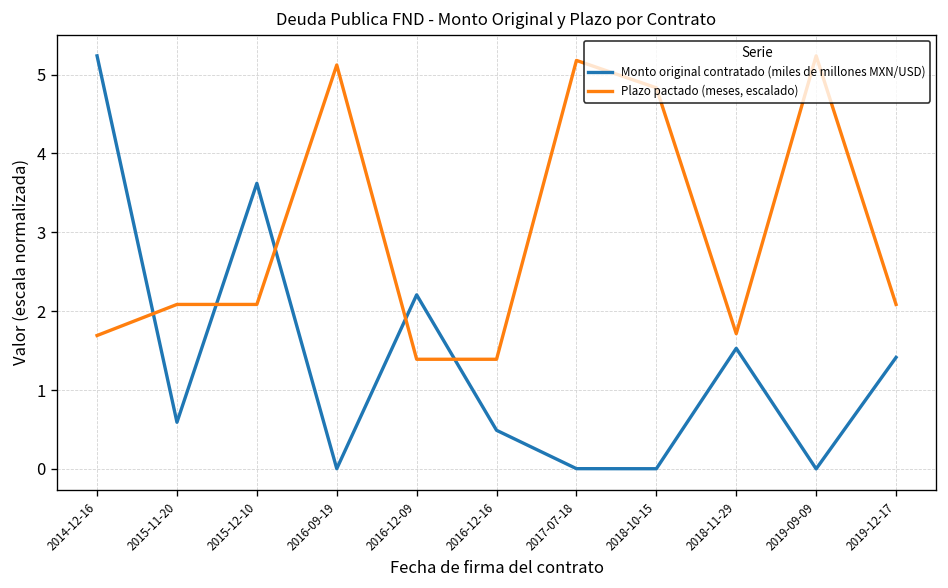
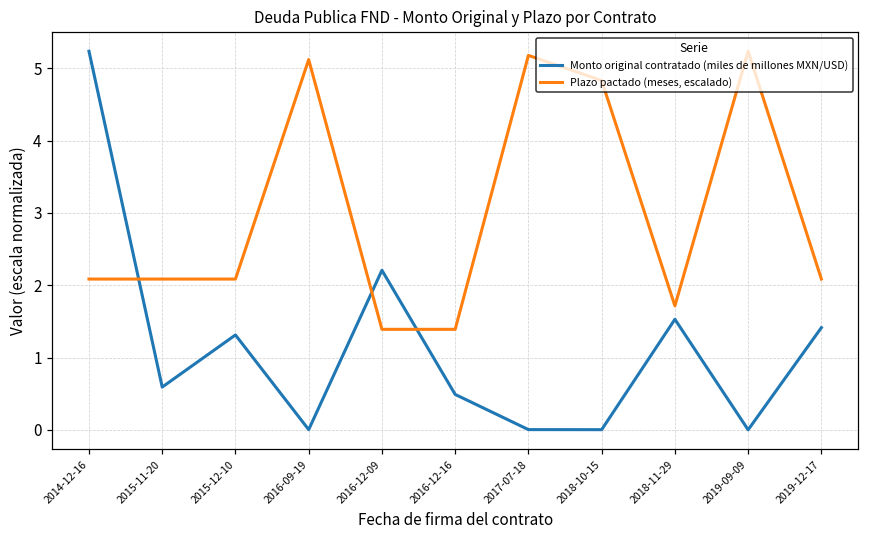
Plazo pactado (meses, escalado), 2014-12-16: 1.7 -> 2.1
Monto original contratado (miles de millones MXN/USD), 2015-12-10: 3.6 -> 1.3
